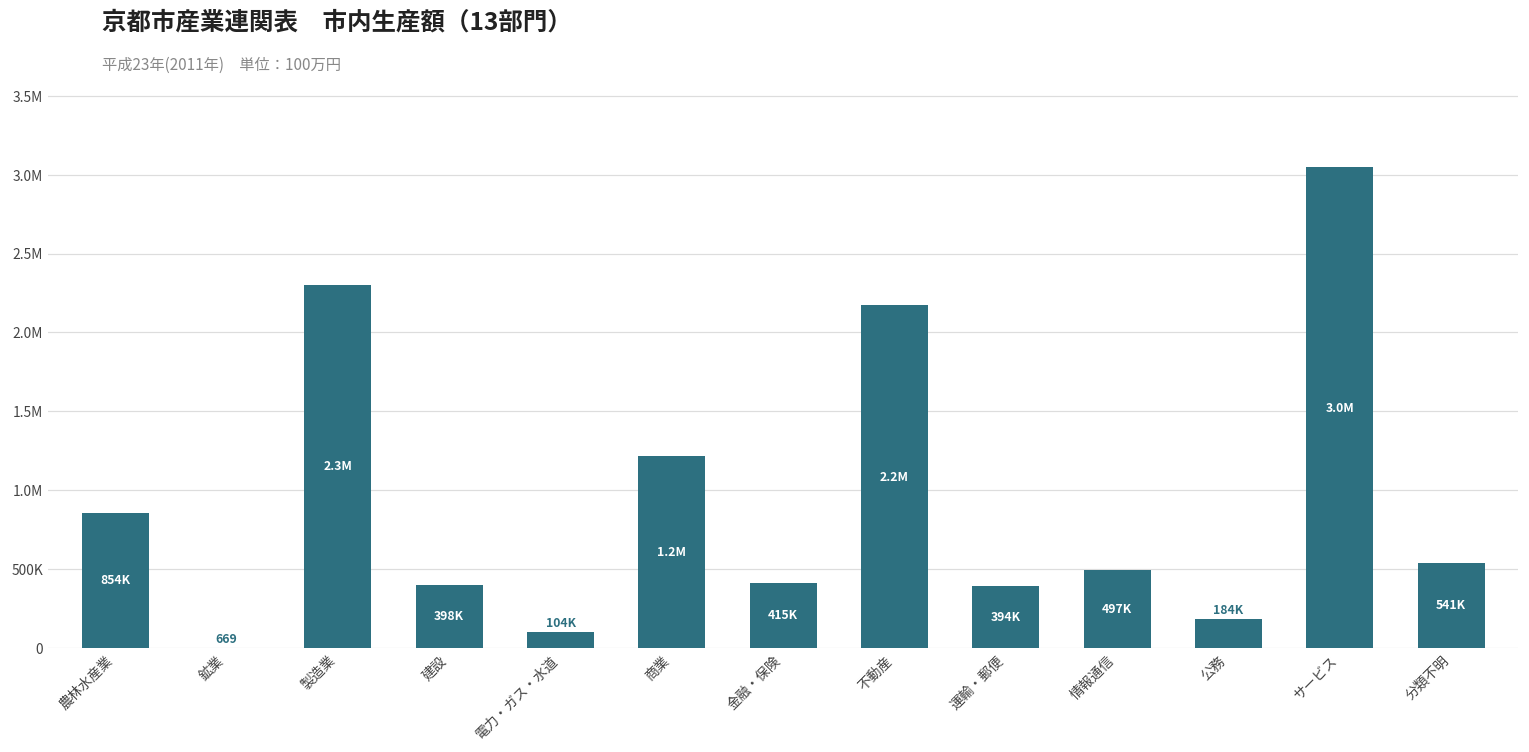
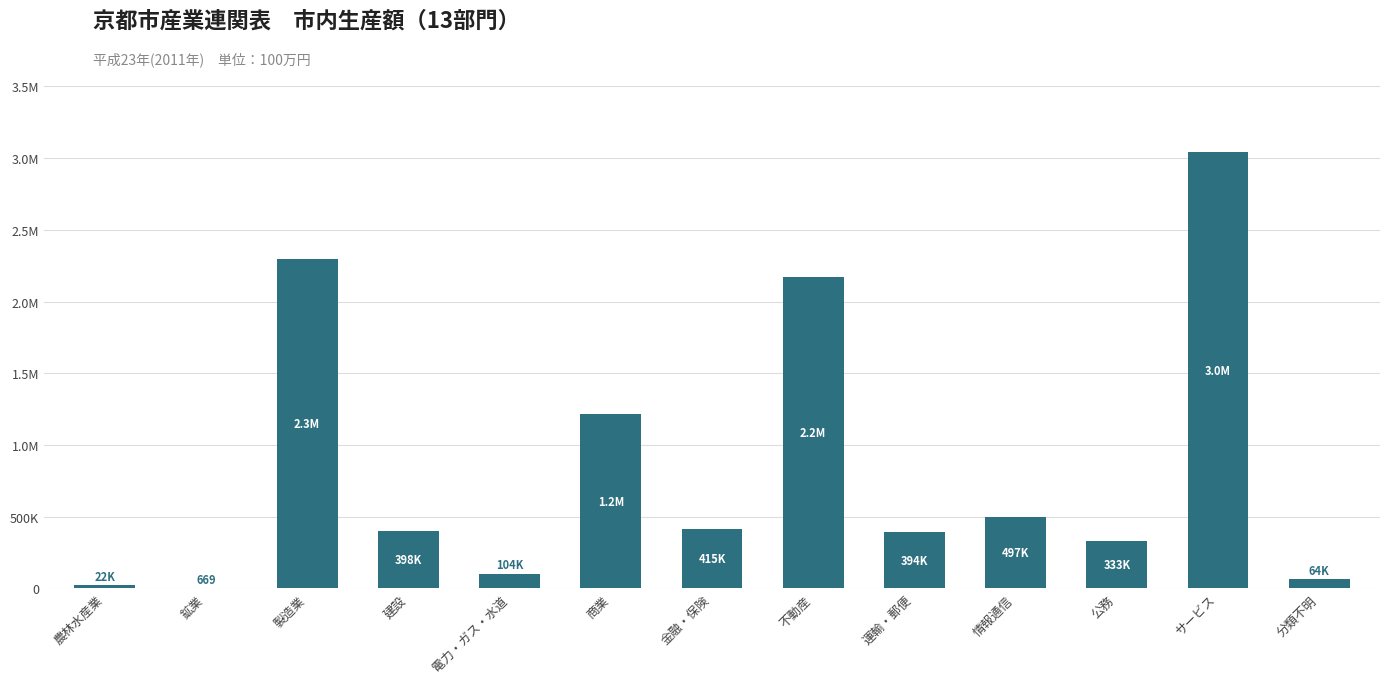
農林水産業: 854K -> 22K
公務: 184K -> 333K
分類不明: 541K -> 64K
